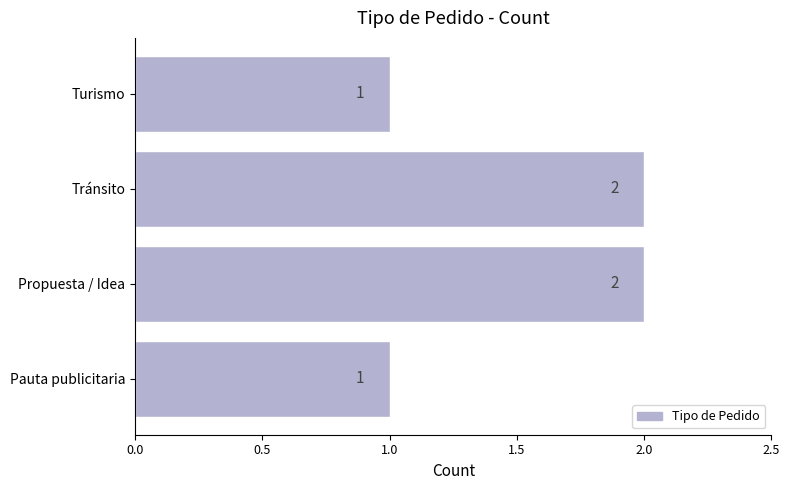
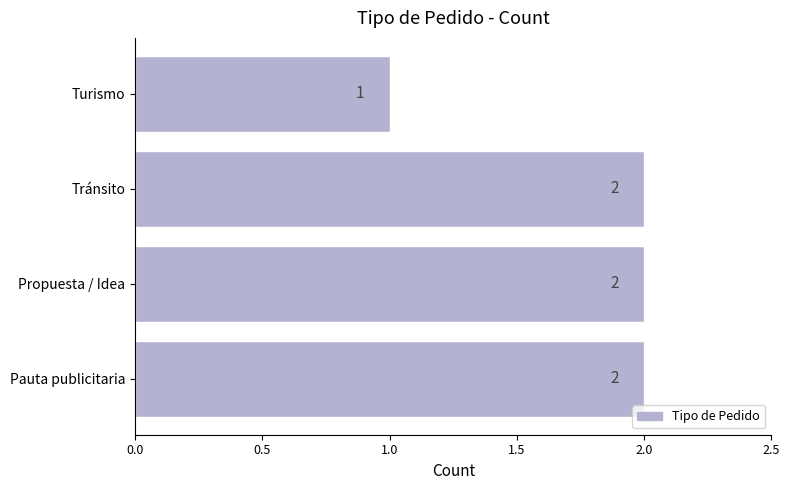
Pauta publicitaria: 1 -> 2
